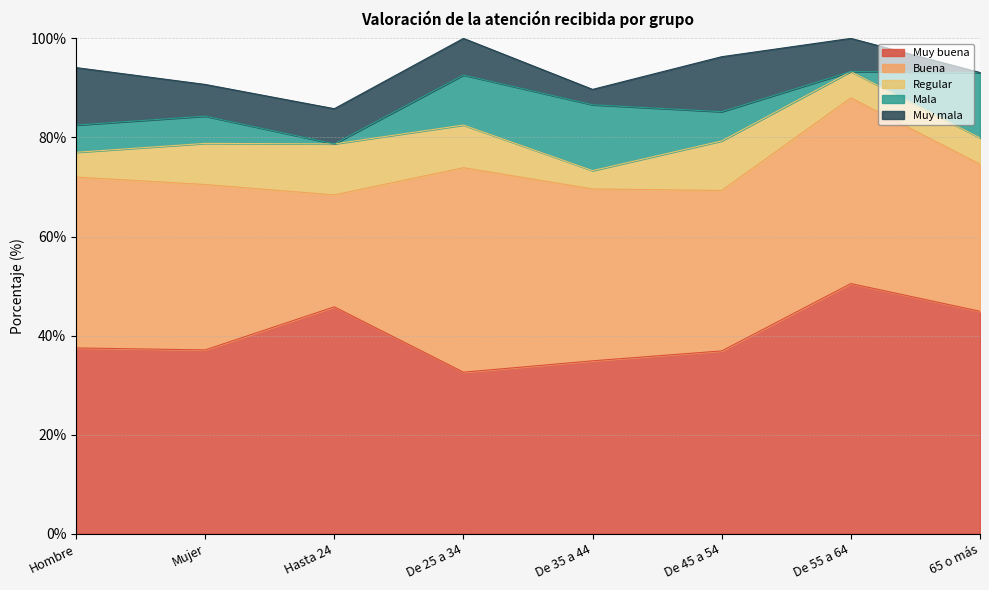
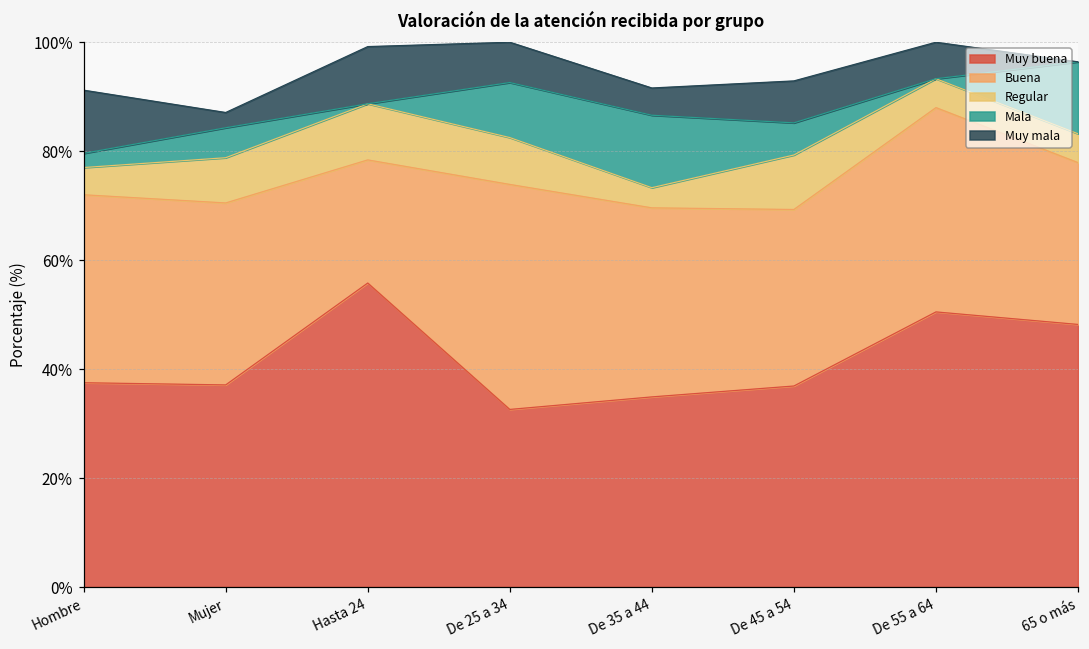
Mala, Hombre: 6% -> 3%
Muy mala, Mujer: 6% -> 3%
Muy buena, Hasta 24: 46% -> 56%
Muy mala, Hasta 24: 7% -> 11%
Muy mala, De 35 a 44: 3% -> 5%
Muy mala, De 45 a 54: 11% -> 8%
Muy buena, 65 o más: 45% -> 48%
